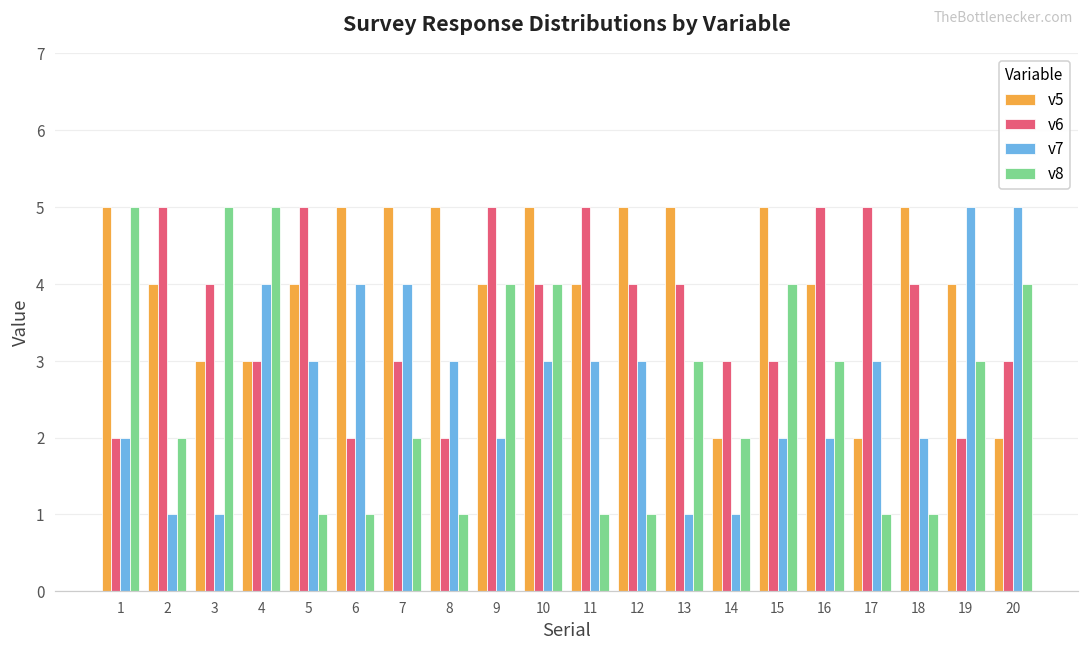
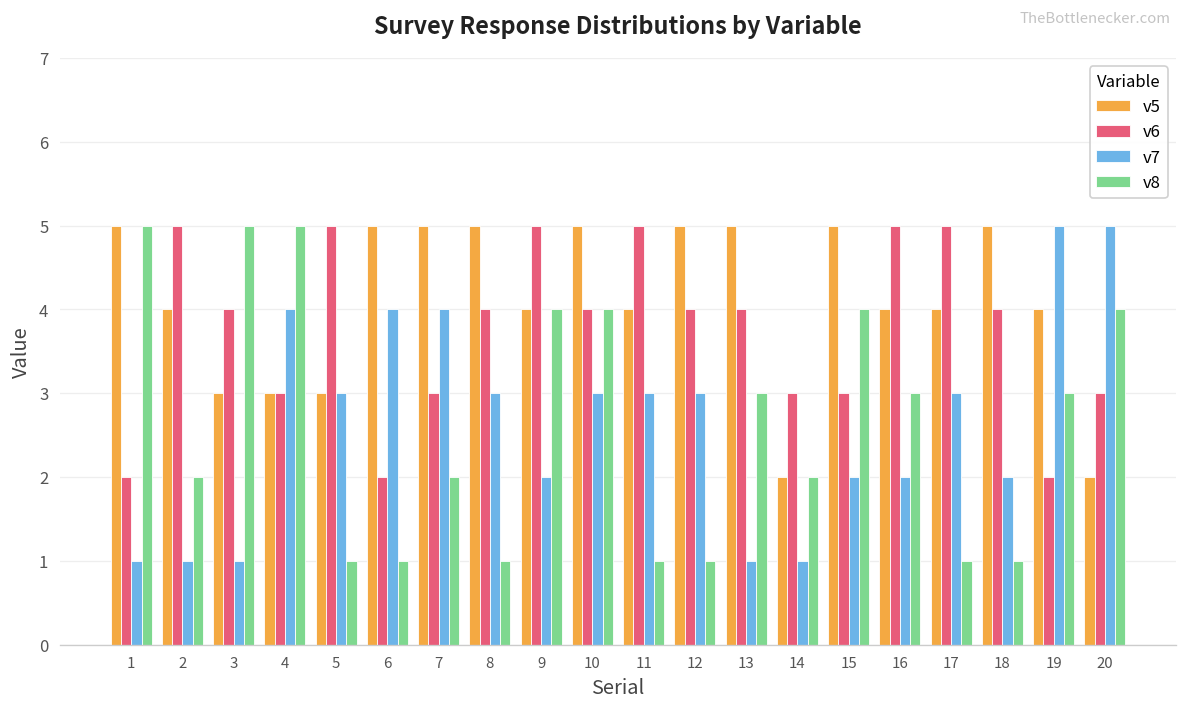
v7, 1: 2 -> 1
v5, 5: 4 -> 3
v6, 8: 2 -> 4
v5, 17: 2 -> 4
